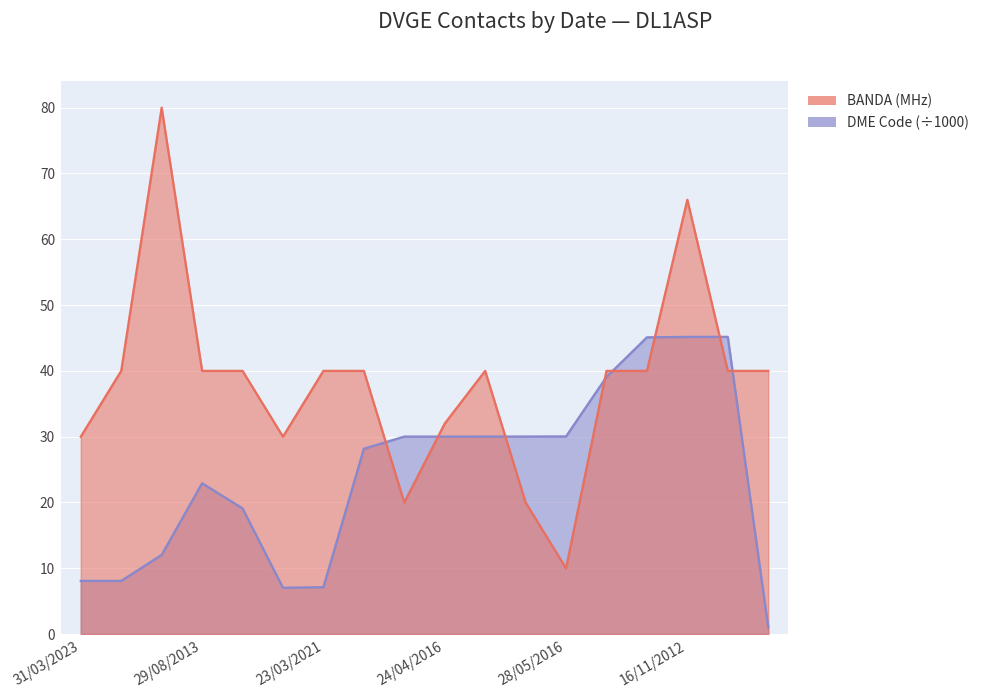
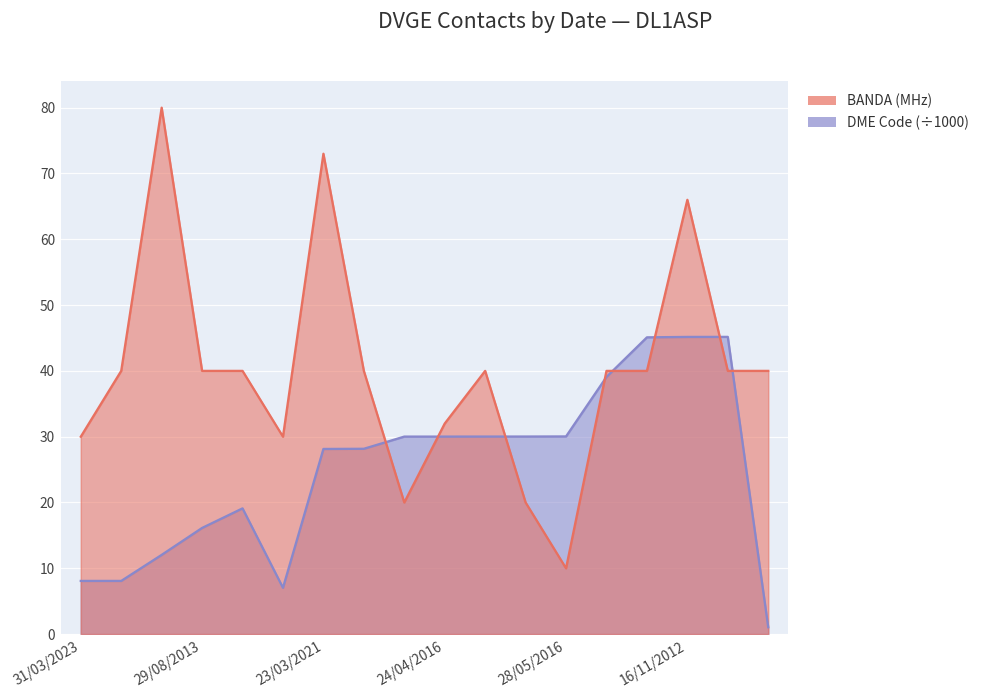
DME Code (÷1000), 29/08/2013: 23 -> 16
DME Code (÷1000), 23/03/2021: 7 -> 28
BANDA (MHz), 23/03/2021: 40 -> 73
